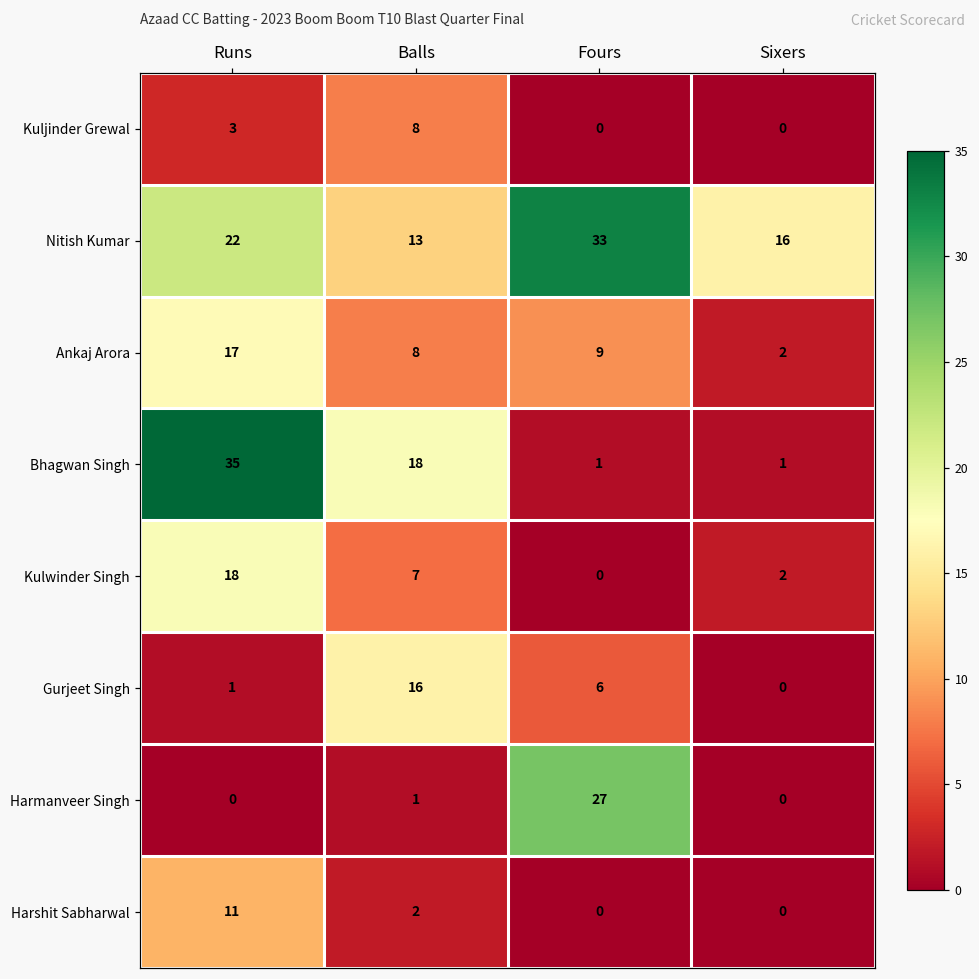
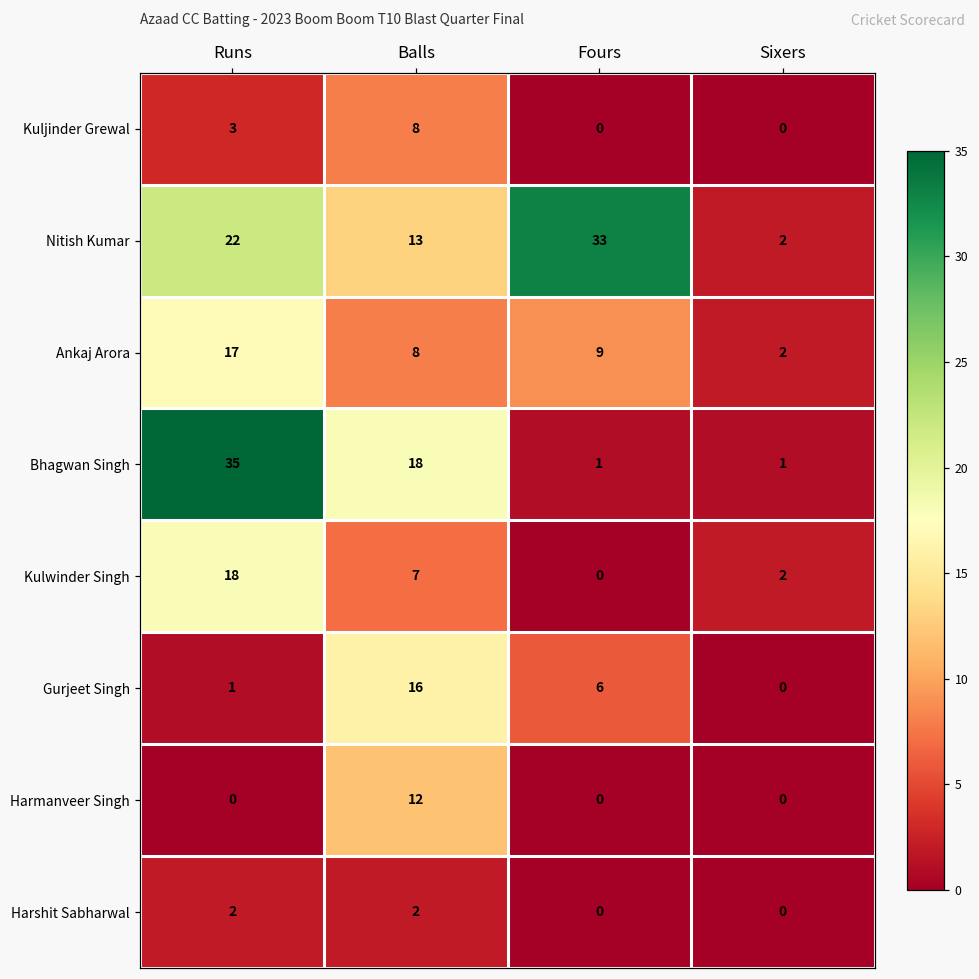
Nitish Kumar, Sixers: 16 -> 2
Harmanveer Singh, Balls: 1 -> 12
Harmanveer Singh, Fours: 27 -> 0
Harshit Sabharwal, Runs: 11 -> 2
